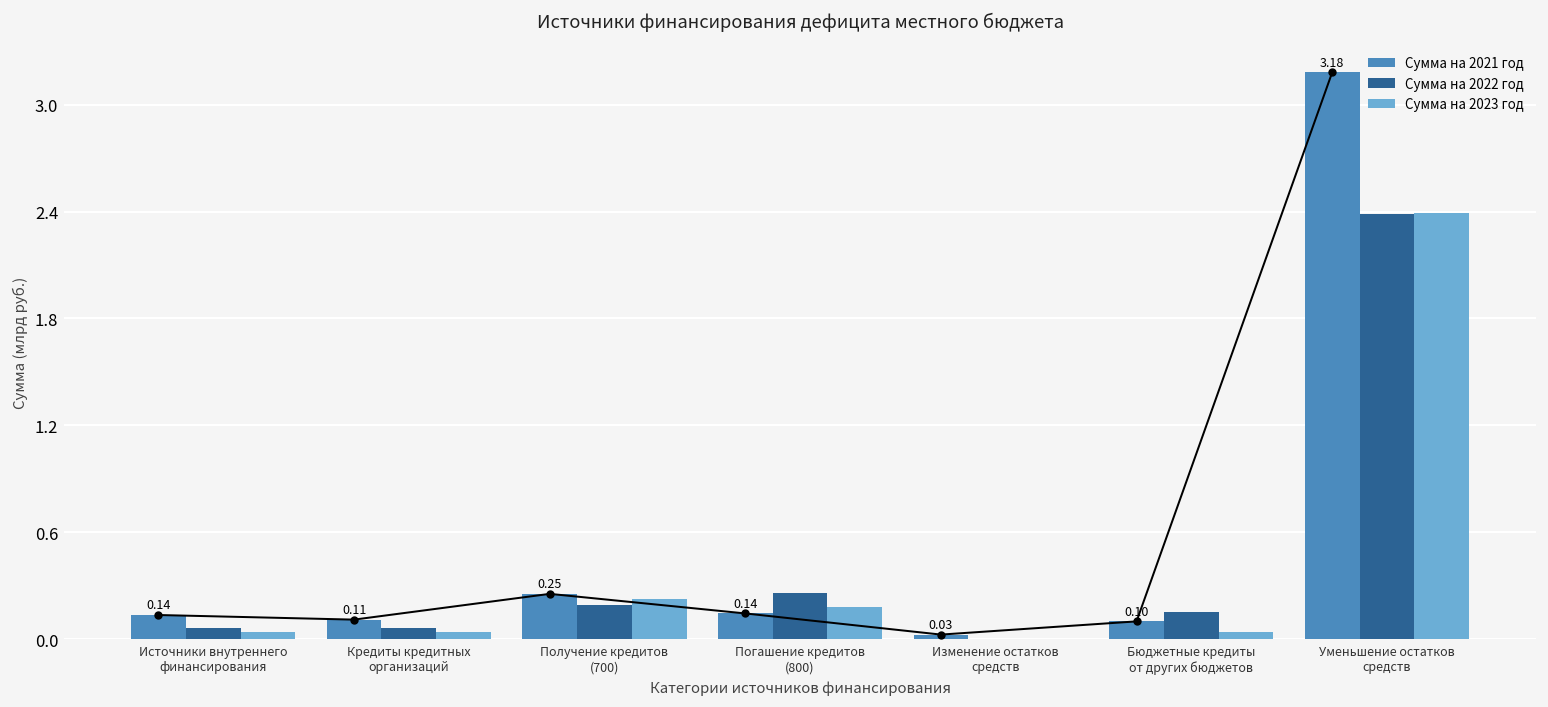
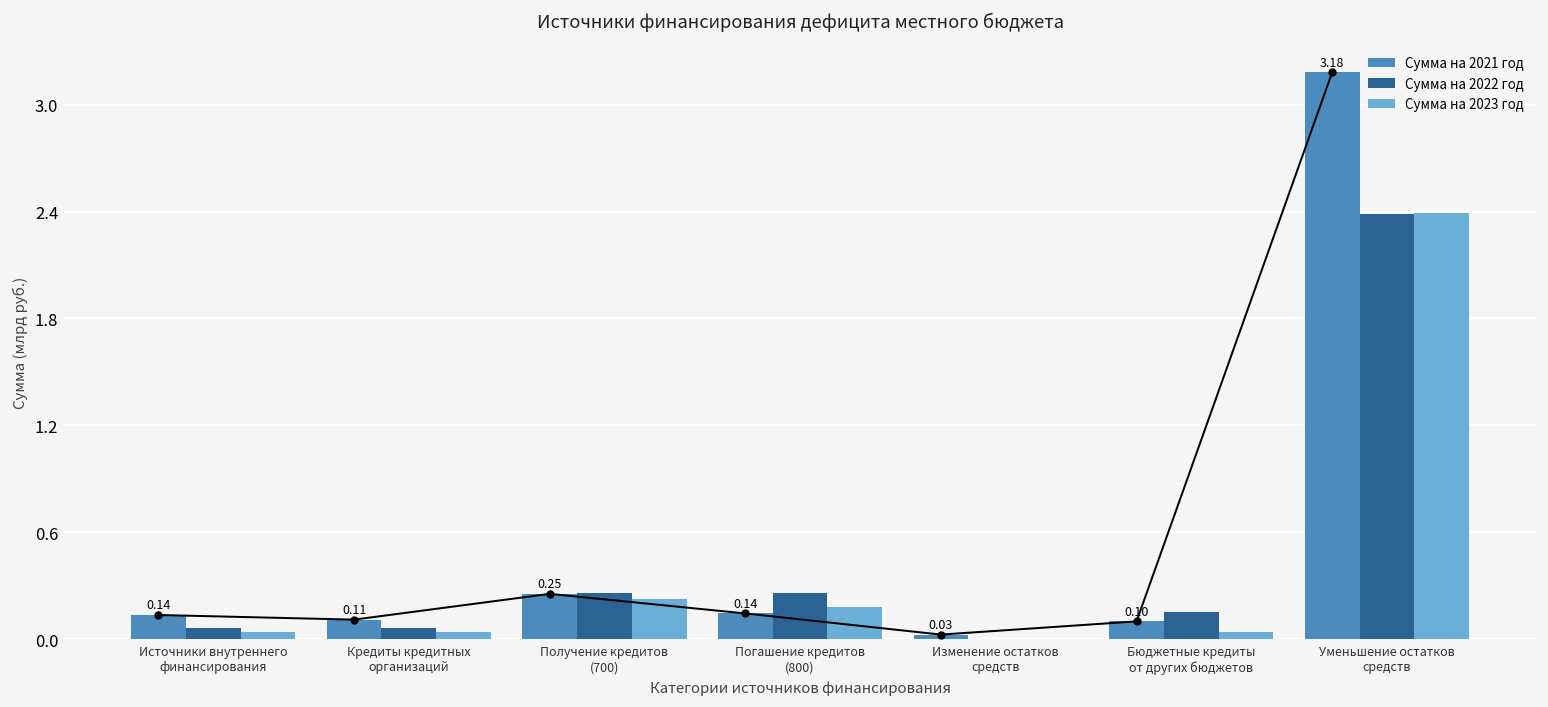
Сумма на 2022 год, Получение кредитов (700): 0.19 -> 0.26
